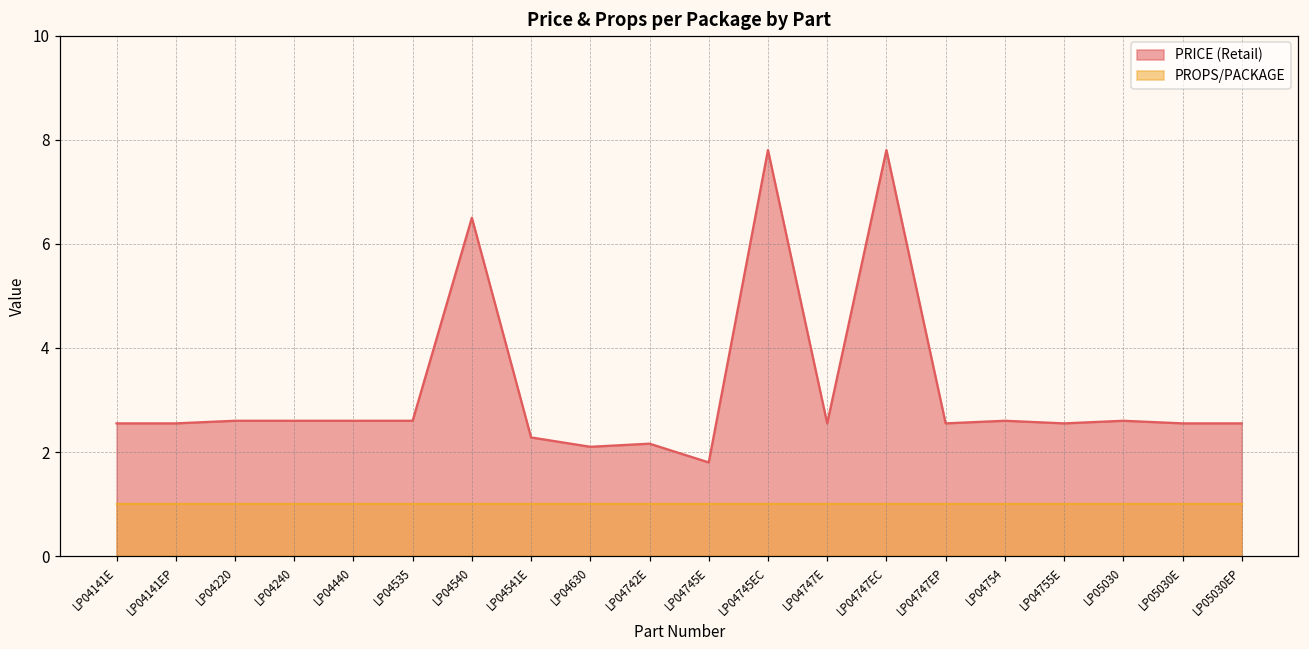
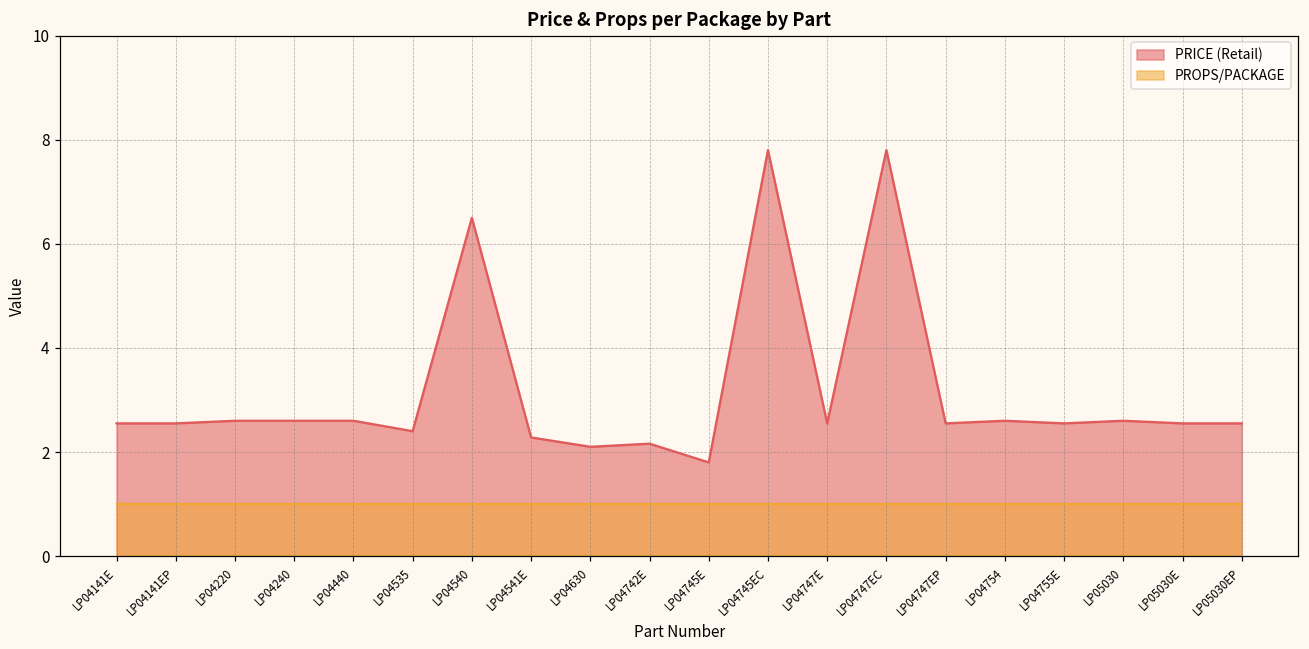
PRICE (Retail), LP04535: 2.6 -> 2.4
